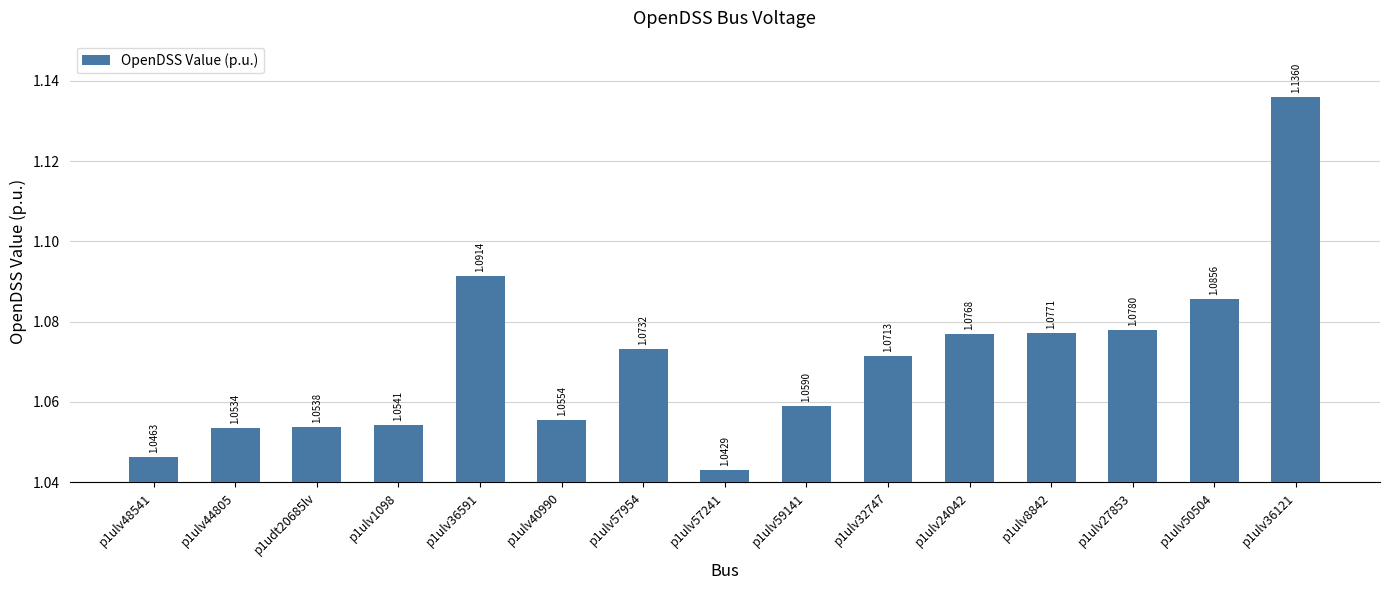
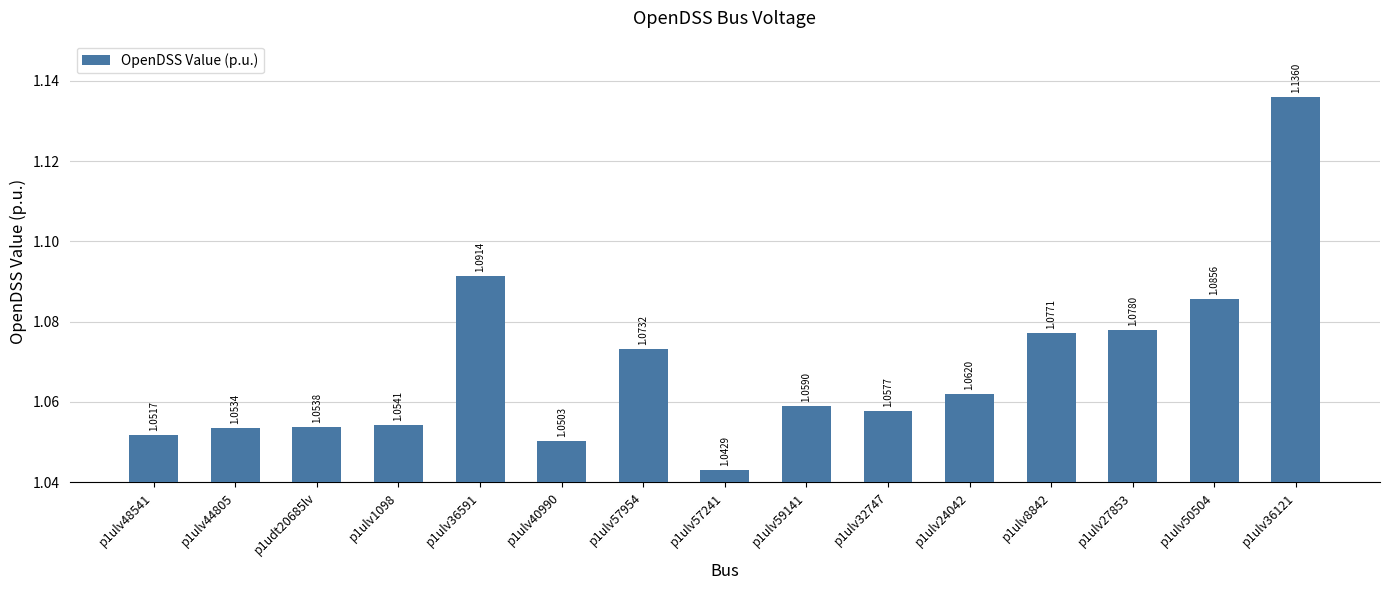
p1ulv48541: 1.0463 -> 1.0517
p1ulv40990: 1.0554 -> 1.0503
p1ulv32747: 1.0713 -> 1.0577
p1ulv24042: 1.0768 -> 1.0620
